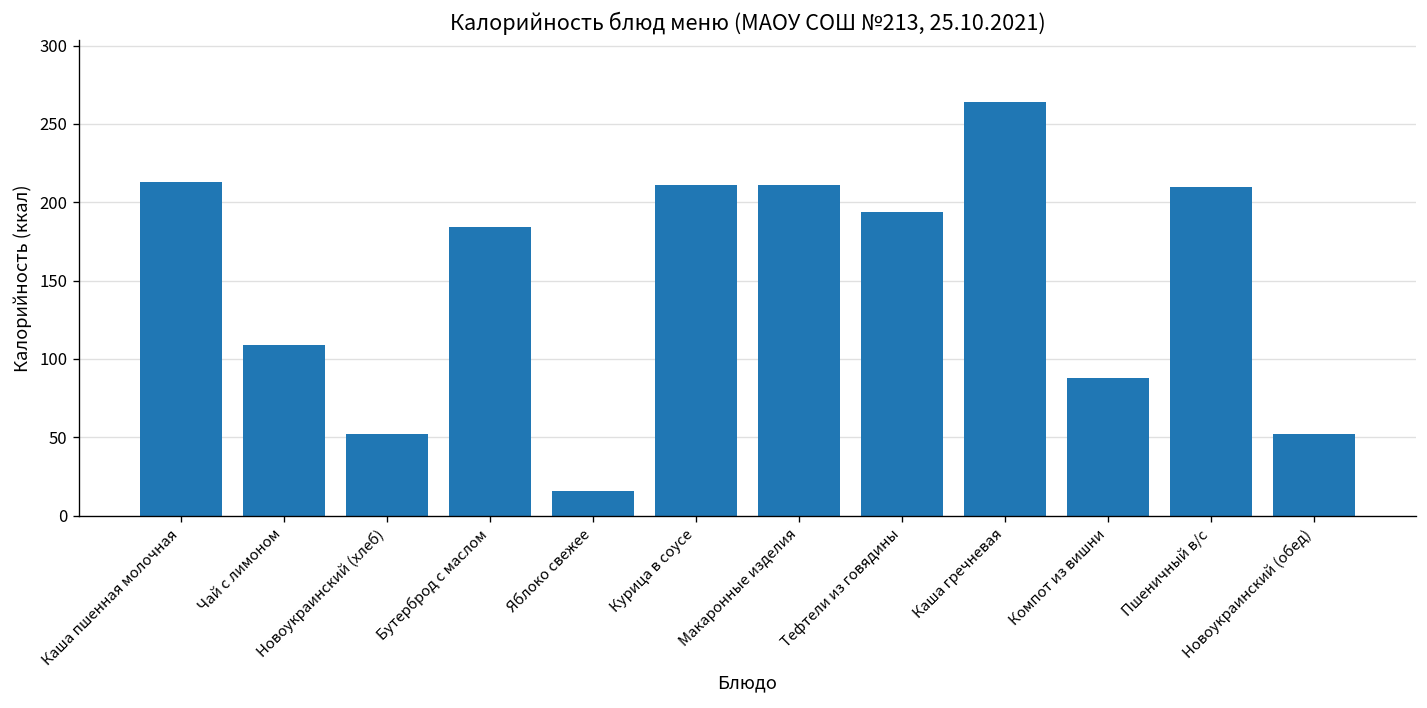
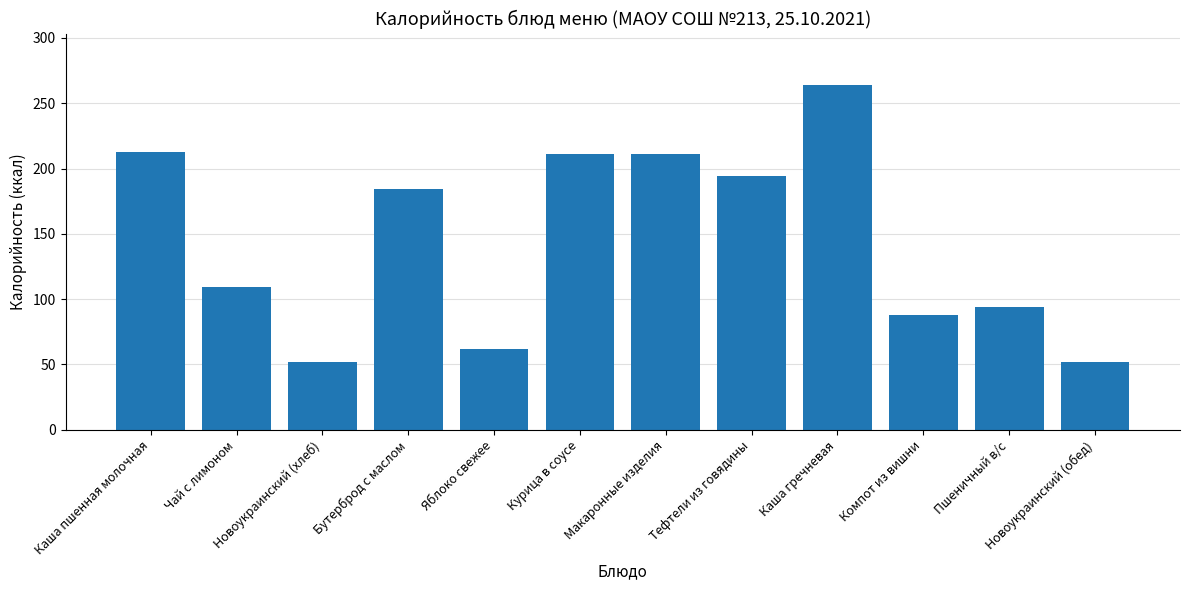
Яблоко свежее: 16 -> 62
Пшеничный в/с: 210 -> 94
